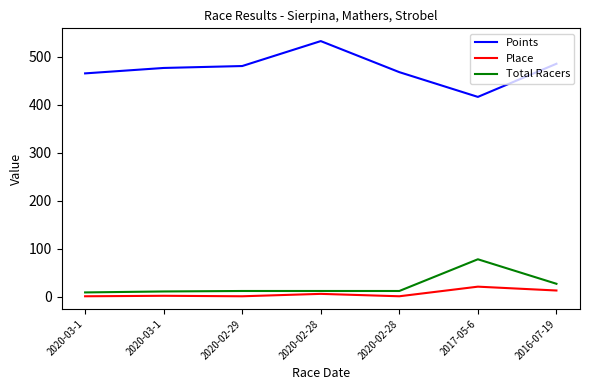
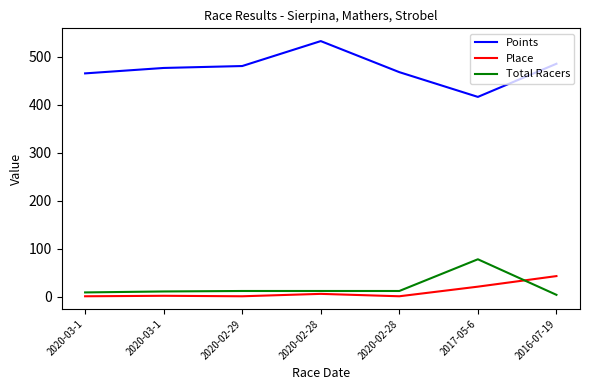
Place, 2016-07-19: 10 -> 40
Total Racers, 2016-07-19: 30 -> 0
